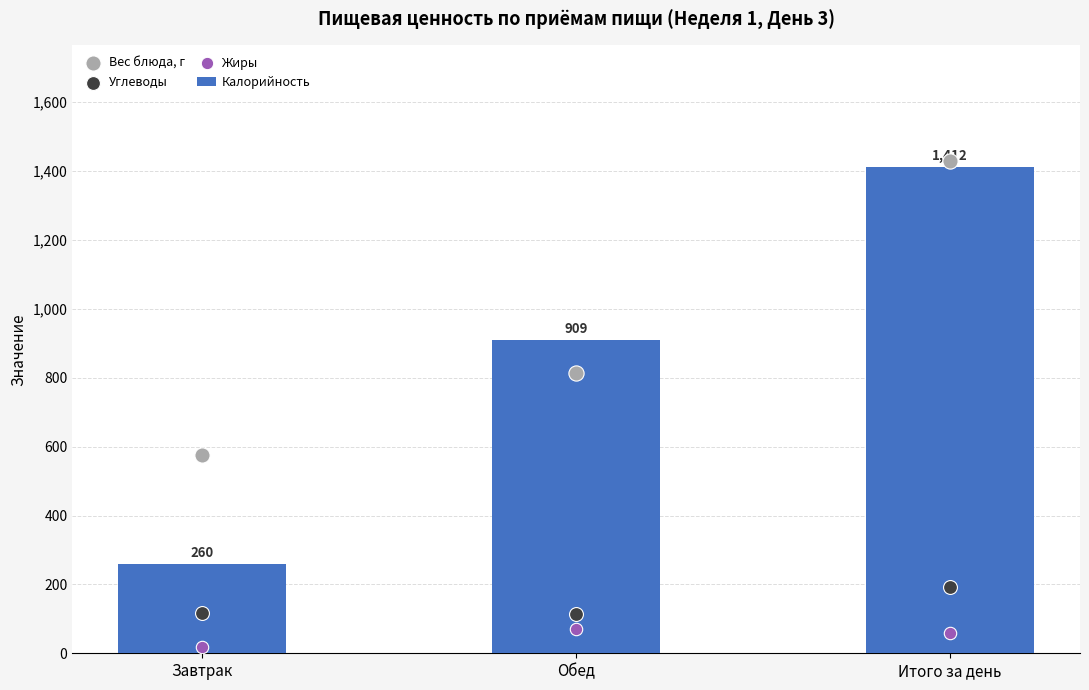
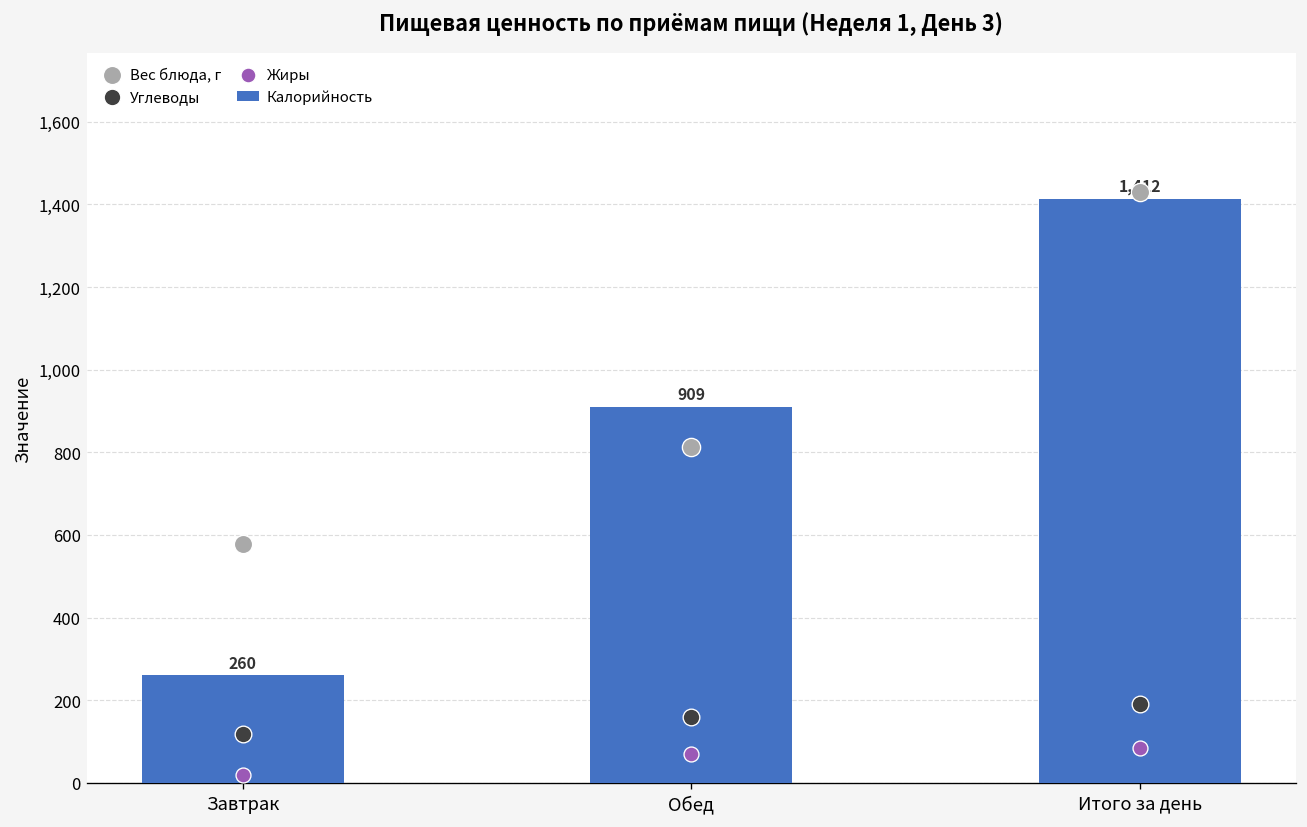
Углеводы, Обед: 110 -> 160
Жиры, Итого за день: 60 -> 80
